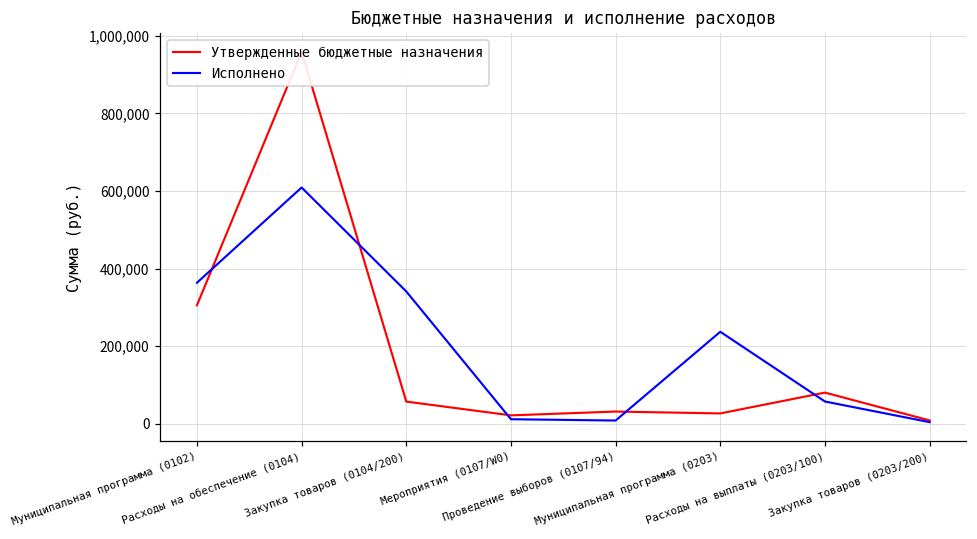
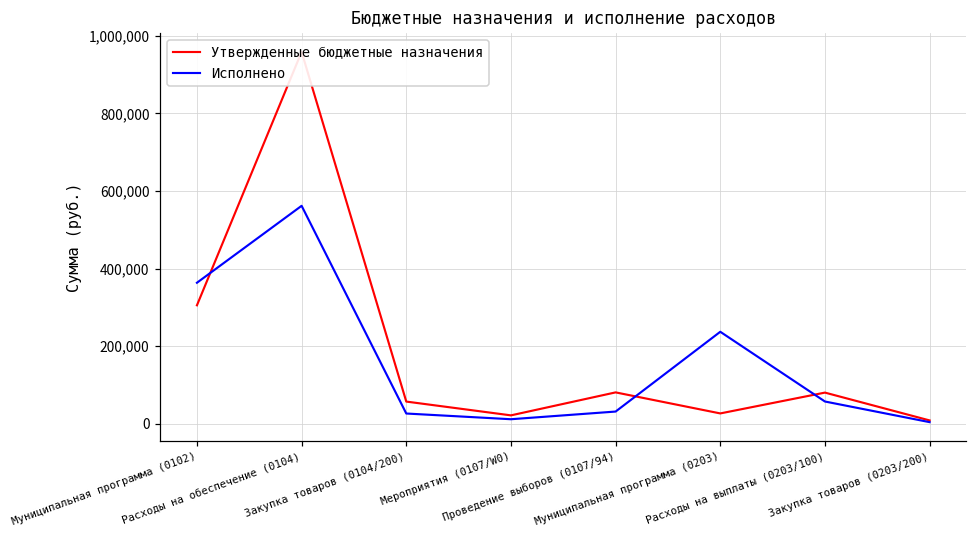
Исполнено, Расходы на обеспечение (0104): 610,000 -> 560,000
Исполнено, Закупка товаров (0104/200): 340,000 -> 30,000
Утвержденные бюджетные назначения, Проведение выборов (0107/94): 30,000 -> 80,000
Исполнено, Проведение выборов (0107/94): 10,000 -> 30,000
